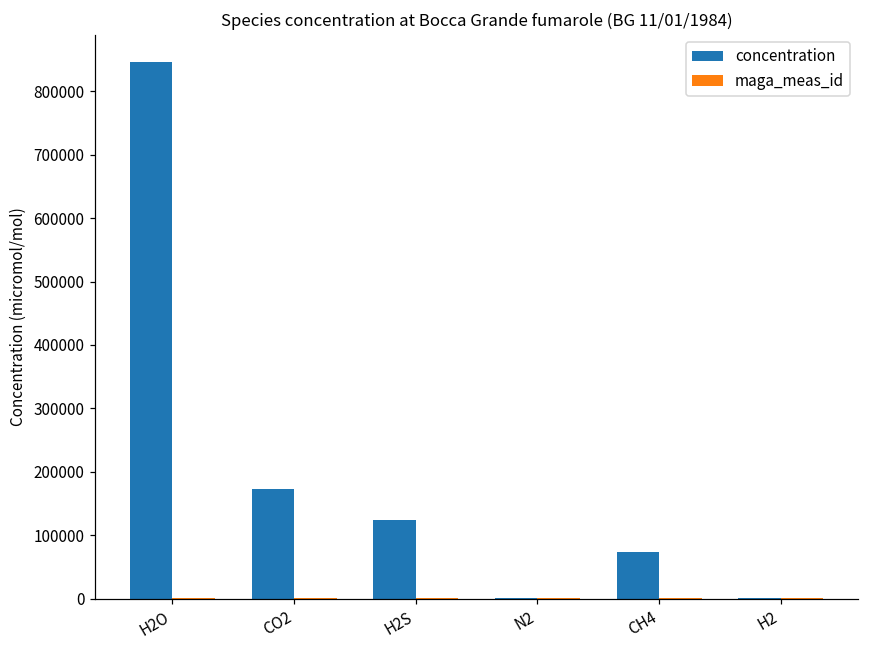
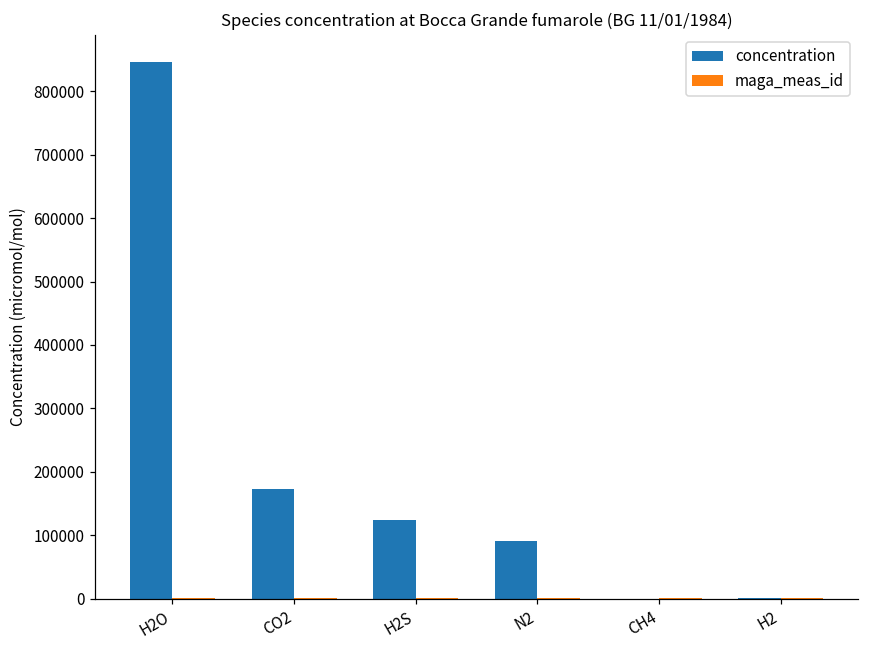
concentration, N2: 0 -> 90000
concentration, CH4: 70000 -> 0
